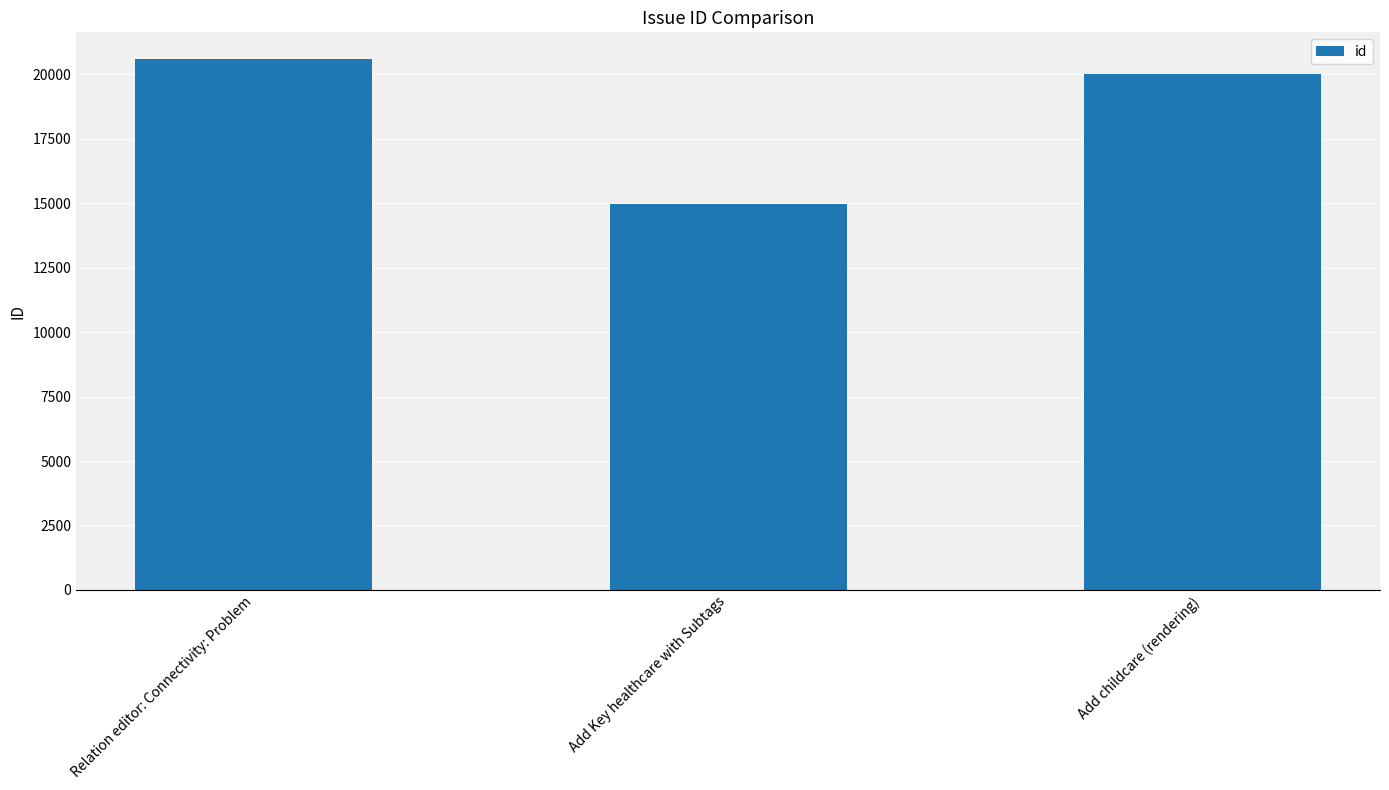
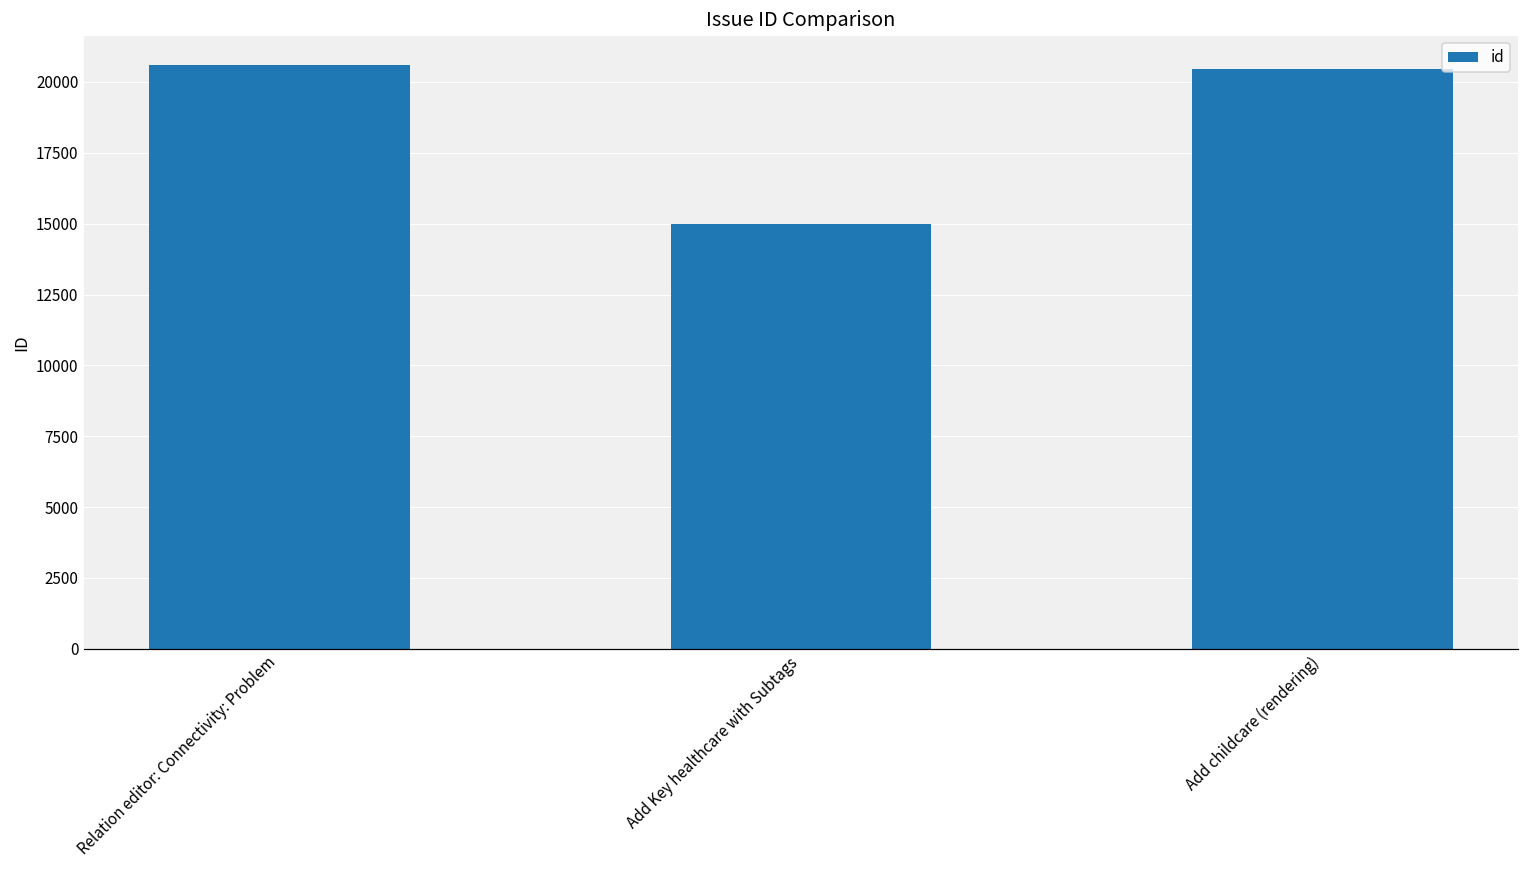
Add childcare (rendering): 20000 -> 20500
